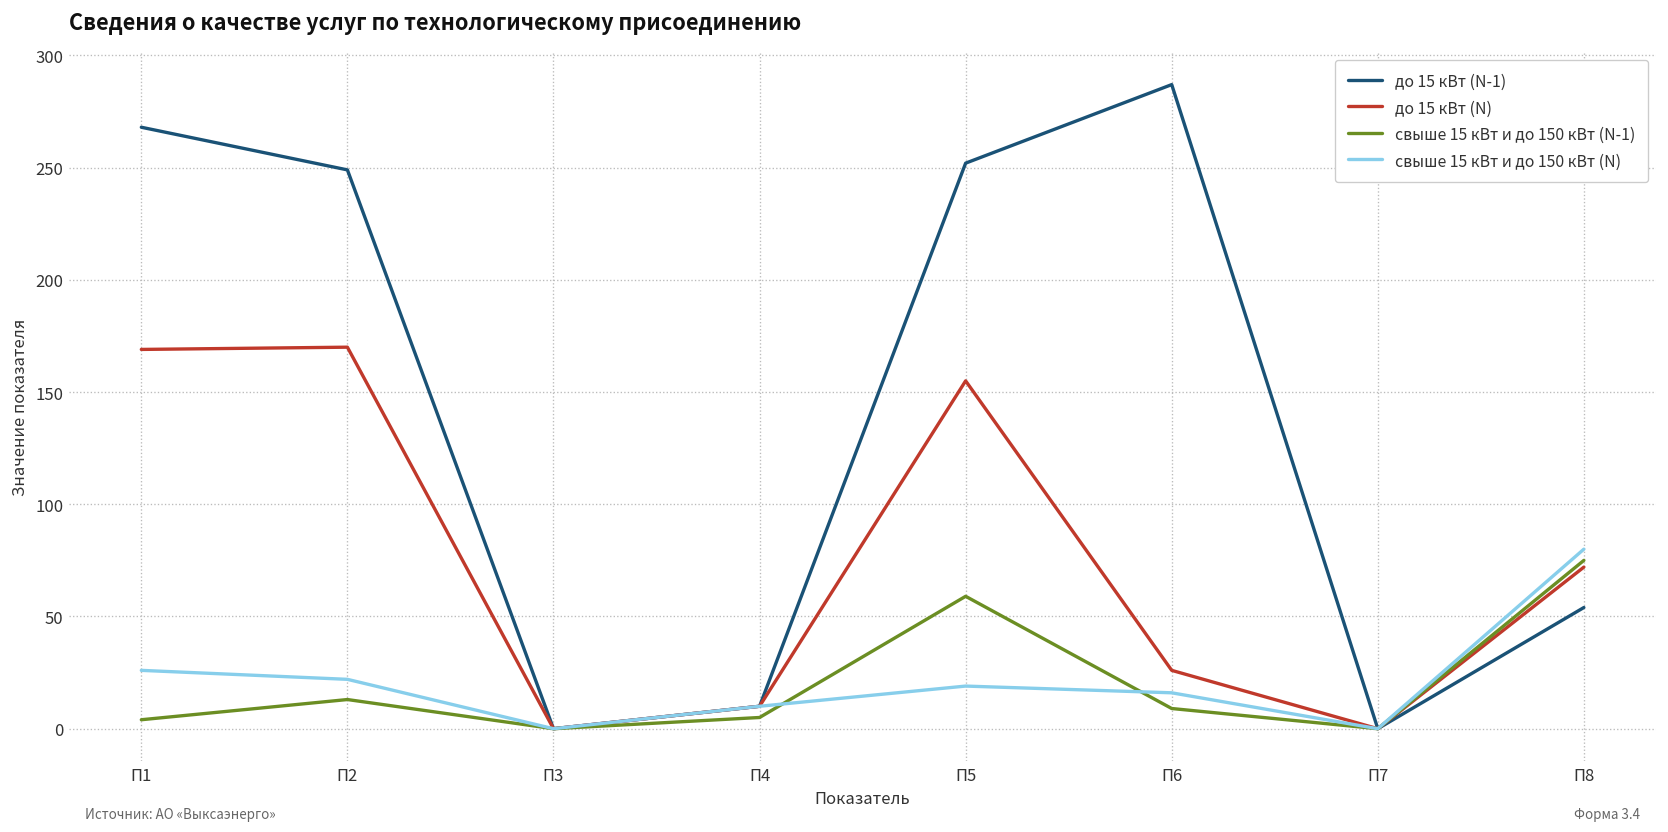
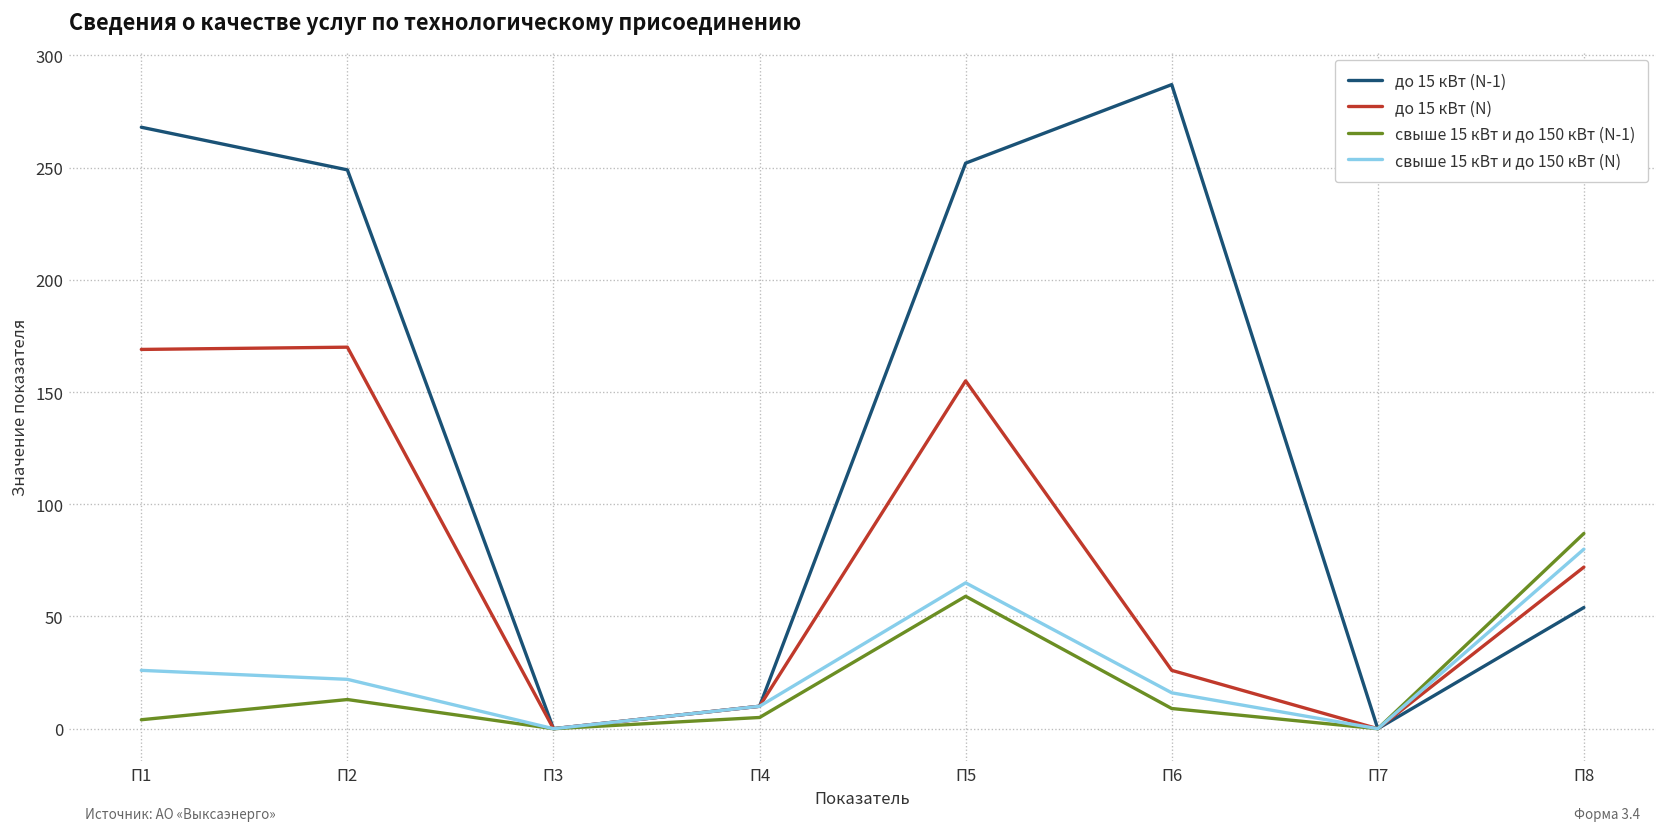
свыше 15 кВт и до 150 кВт (N), П5: 19 -> 65
свыше 15 кВт и до 150 кВт (N-1), П8: 75 -> 87
